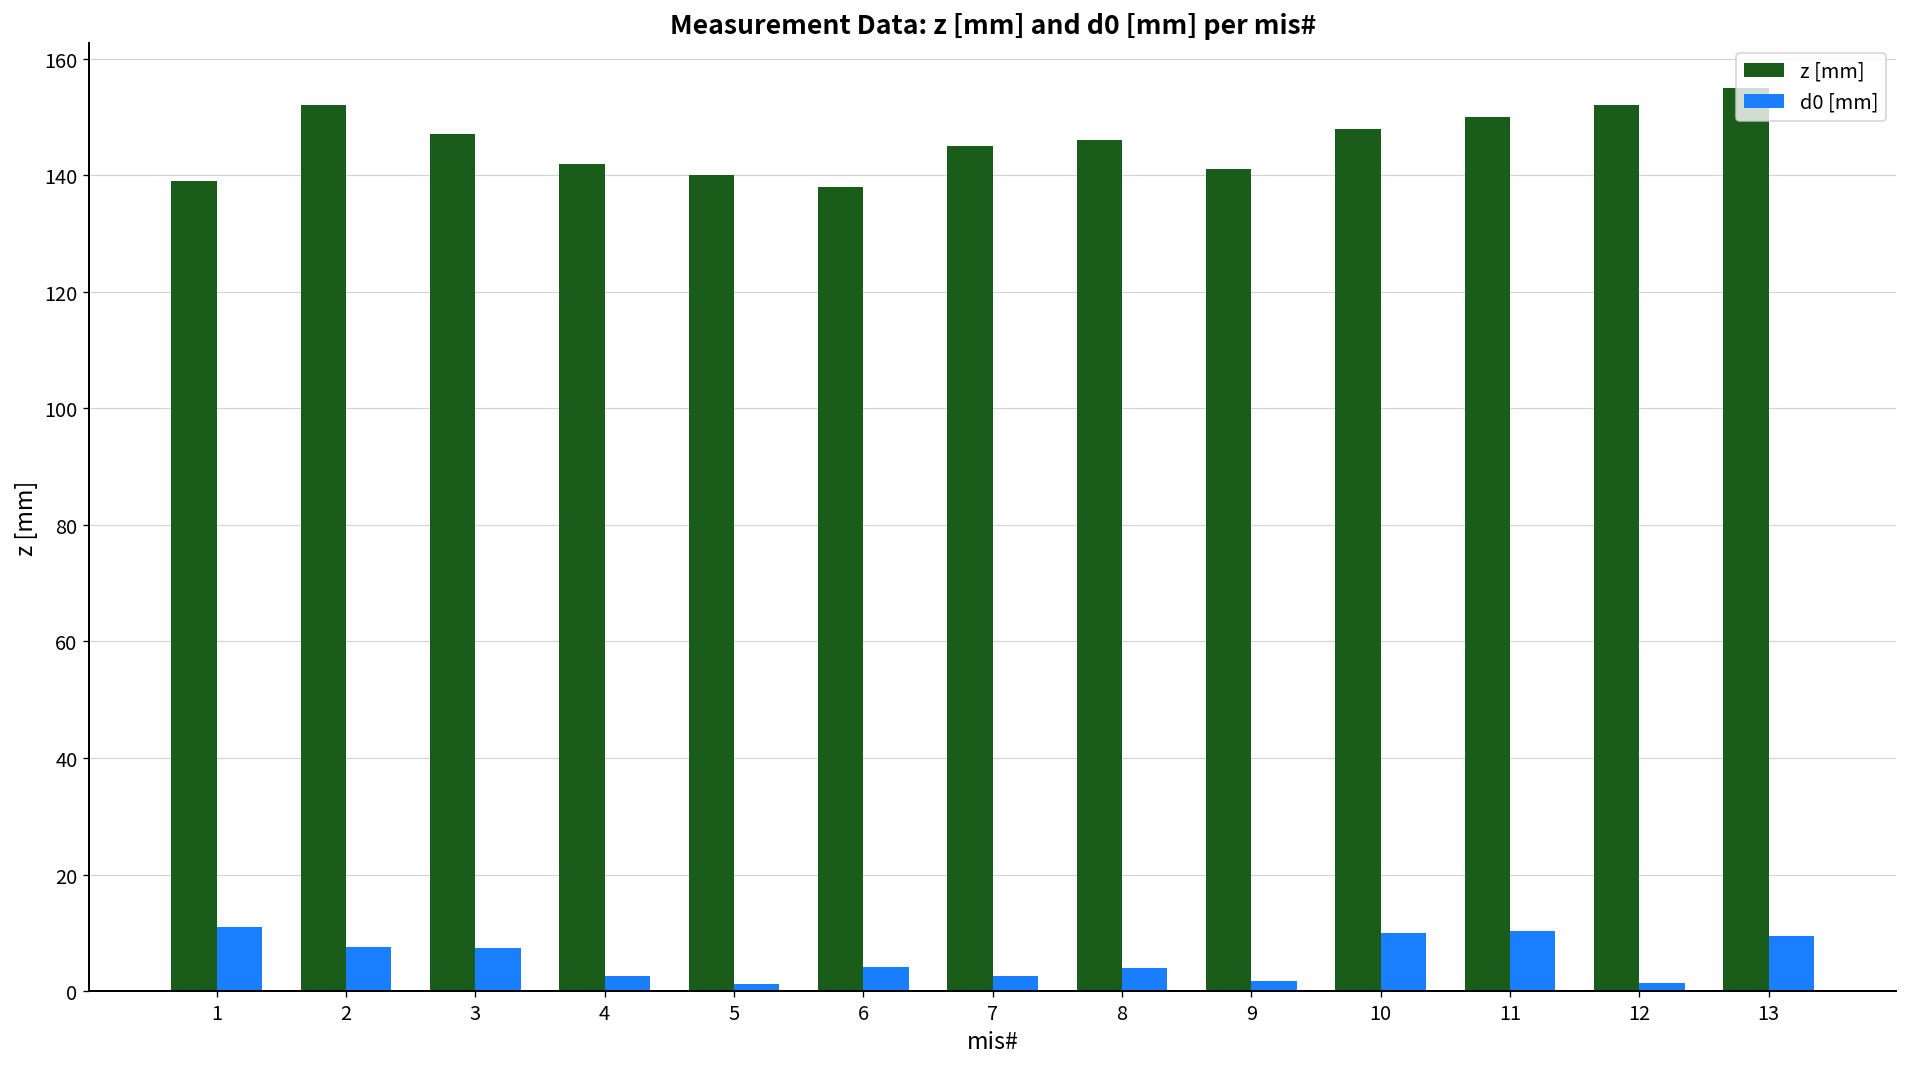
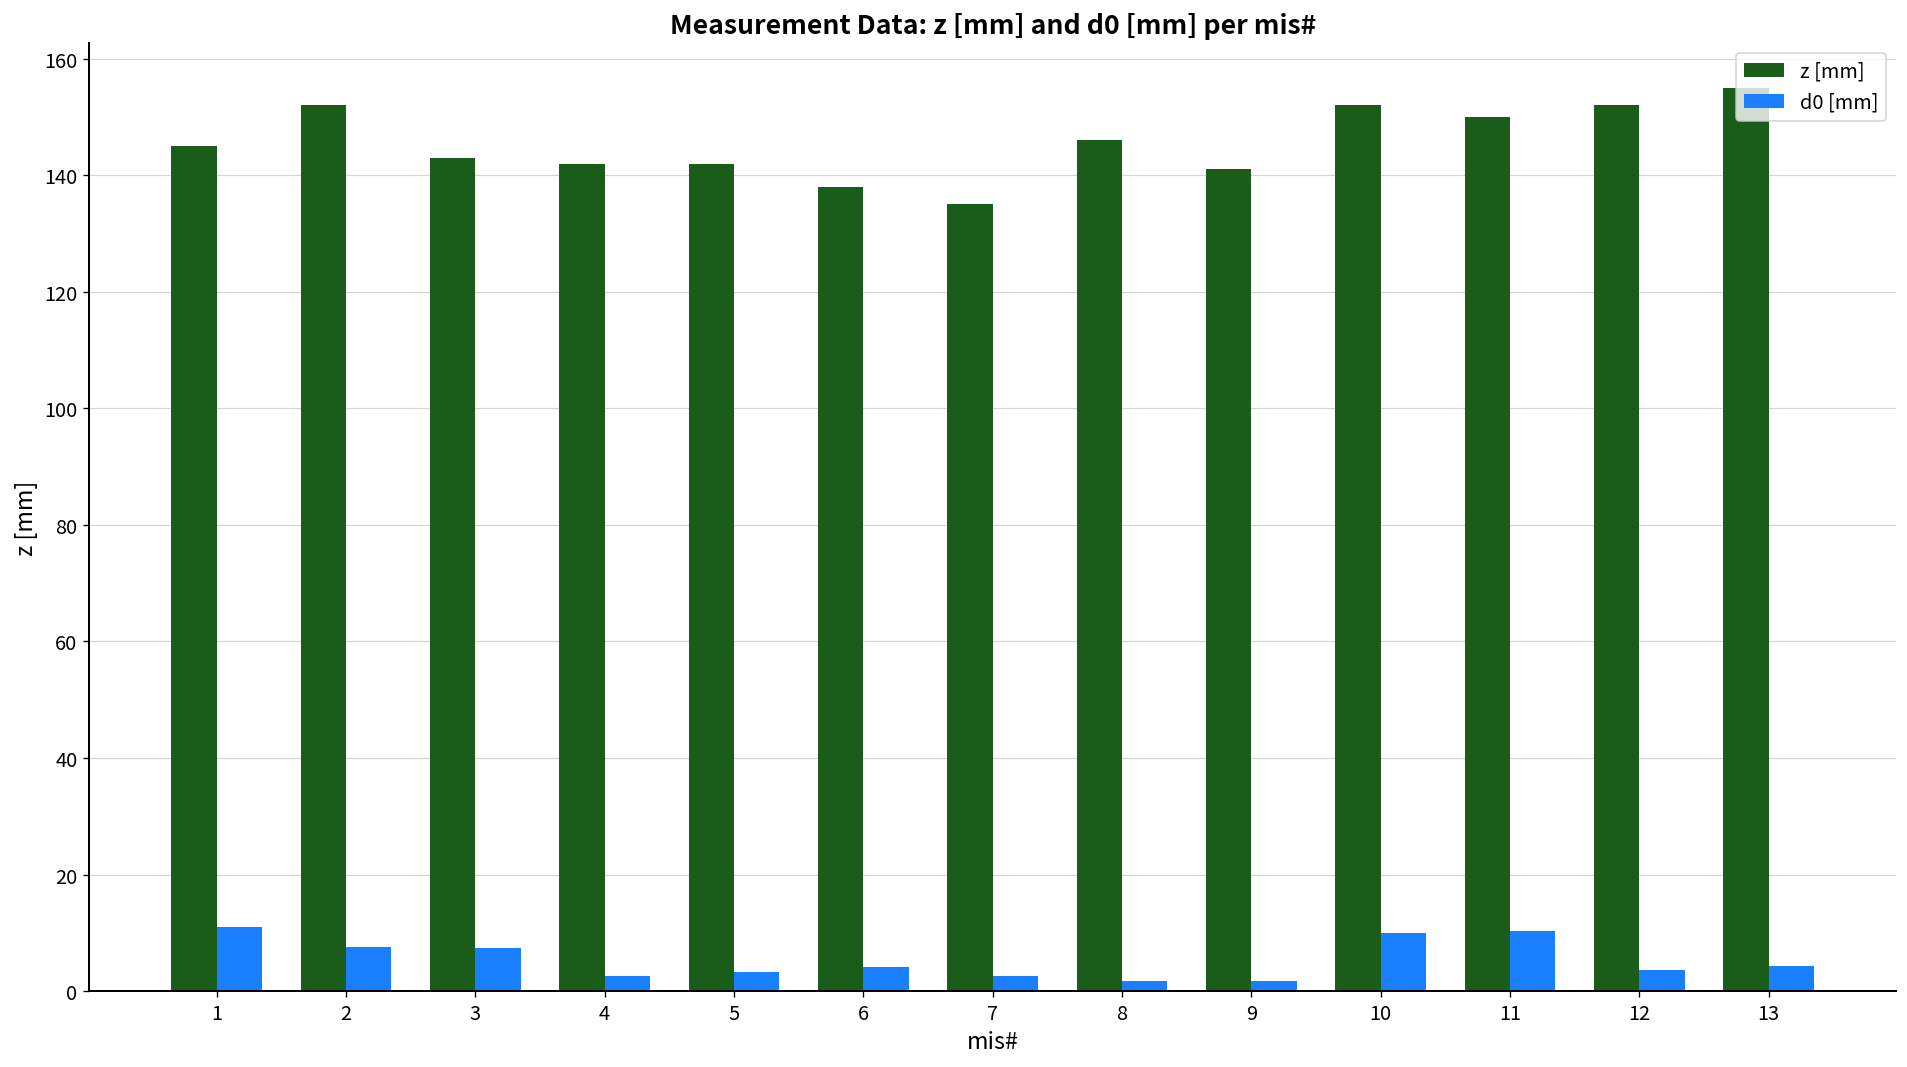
z [mm], 1: 139 -> 145
z [mm], 3: 147 -> 143
z [mm], 5: 140 -> 142
d0 [mm], 5: 1 -> 3
z [mm], 7: 145 -> 135
d0 [mm], 8: 4 -> 2
z [mm], 10: 148 -> 152
d0 [mm], 12: 1 -> 4
d0 [mm], 13: 10 -> 4
